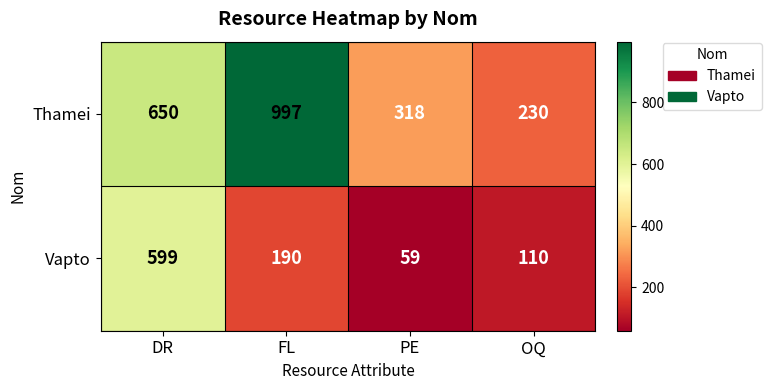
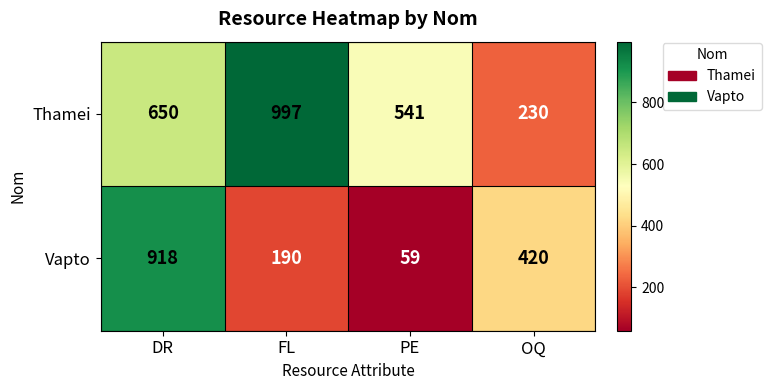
Thamei, PE: 318 -> 541
Vapto, DR: 599 -> 918
Vapto, OQ: 110 -> 420
